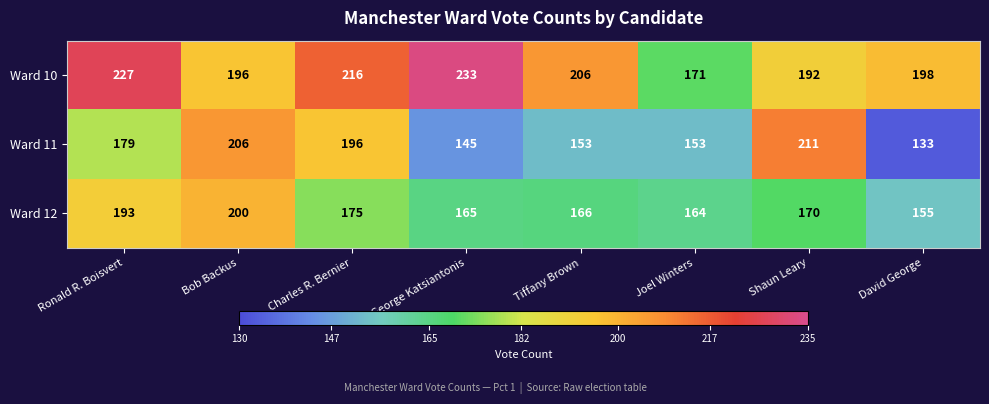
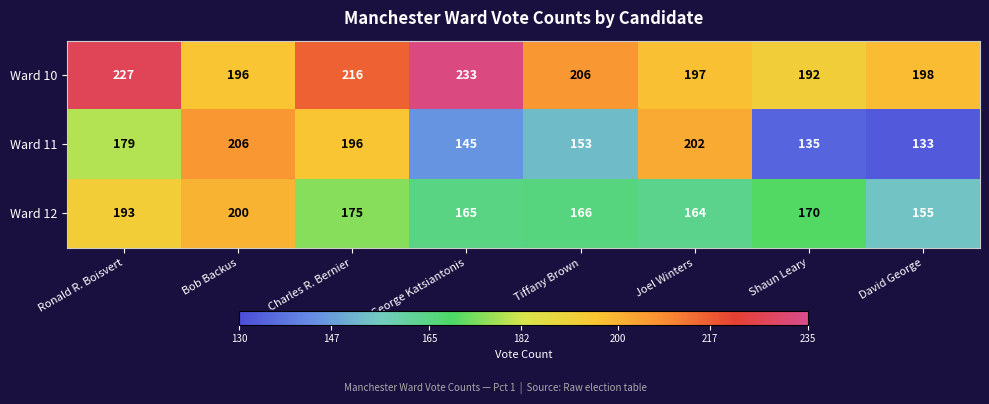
Ward 10, Joel Winters: 171 -> 197
Ward 11, Joel Winters: 153 -> 202
Ward 11, Shaun Leary: 211 -> 135
